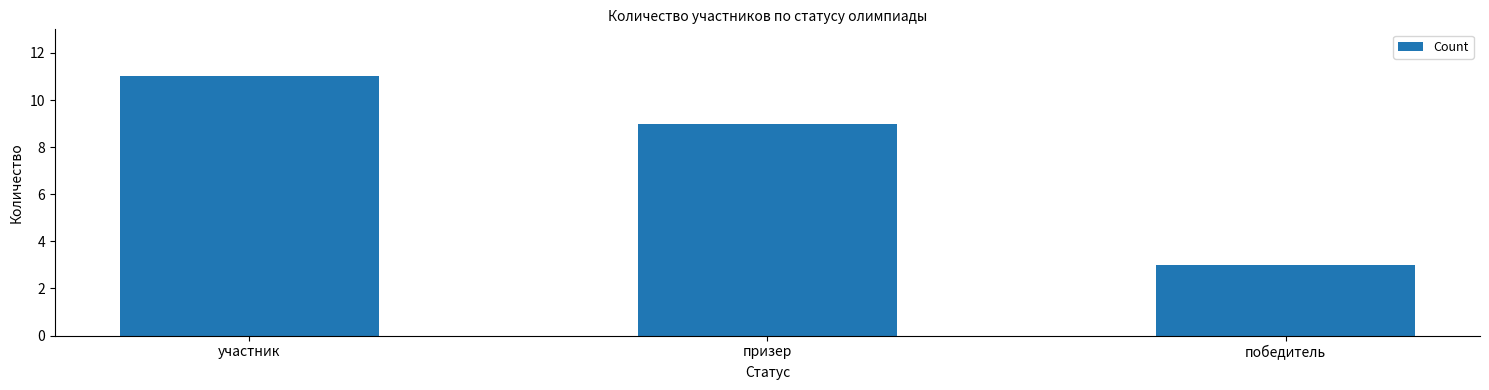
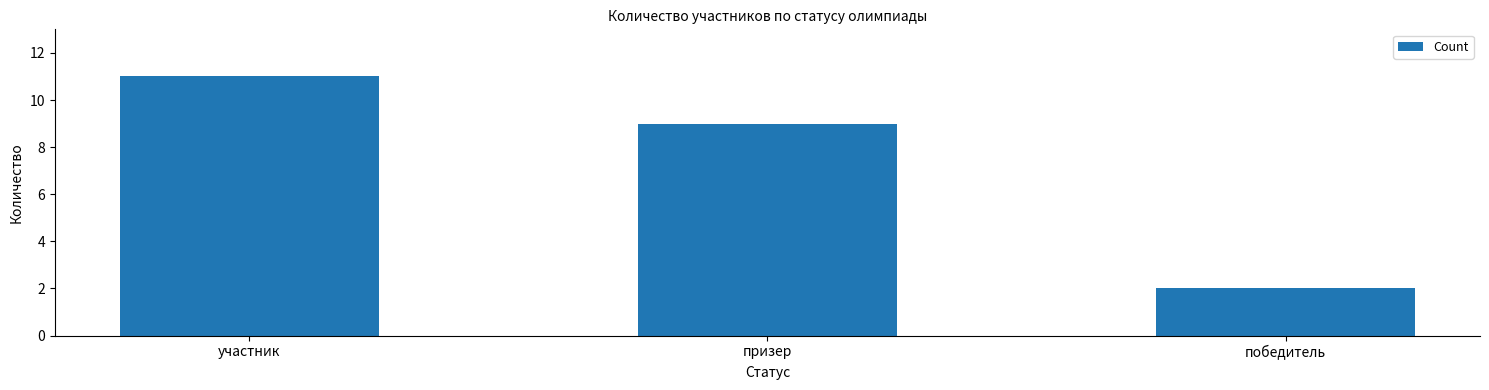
победитель: 3 -> 2
